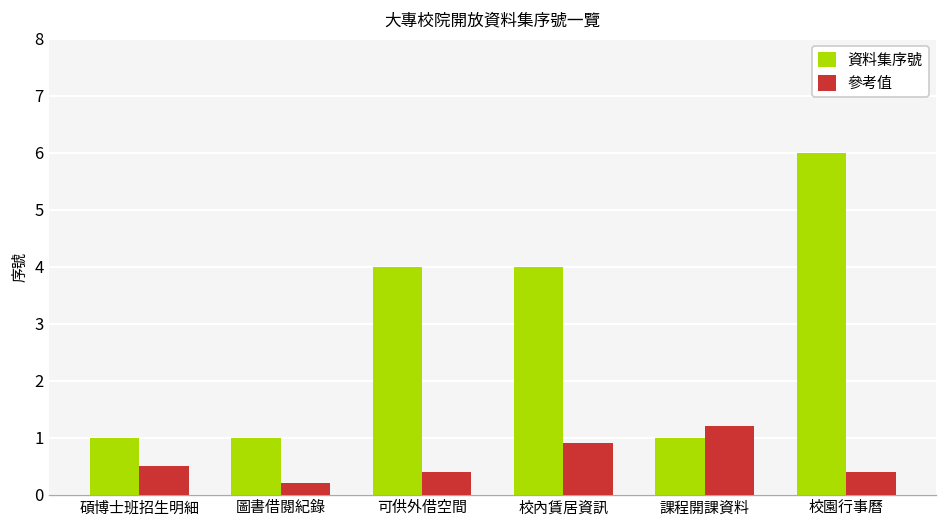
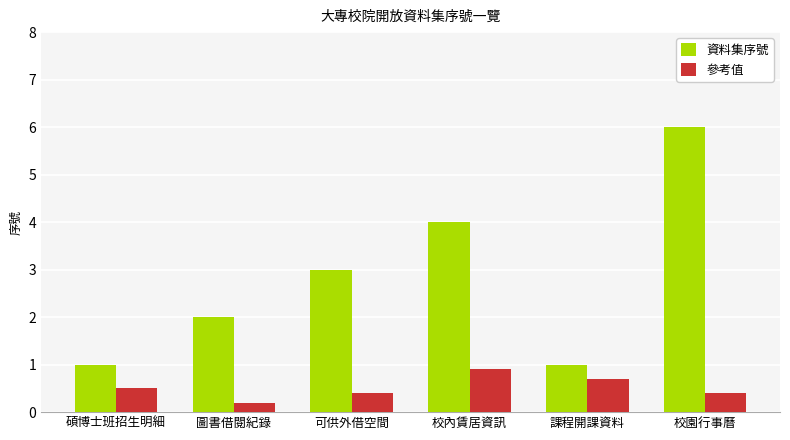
資料集序號, 圖書借閱紀錄: 1 -> 2
資料集序號, 可供外借空間: 4 -> 3
參考值, 課程開課資料: 1.2 -> 0.7
